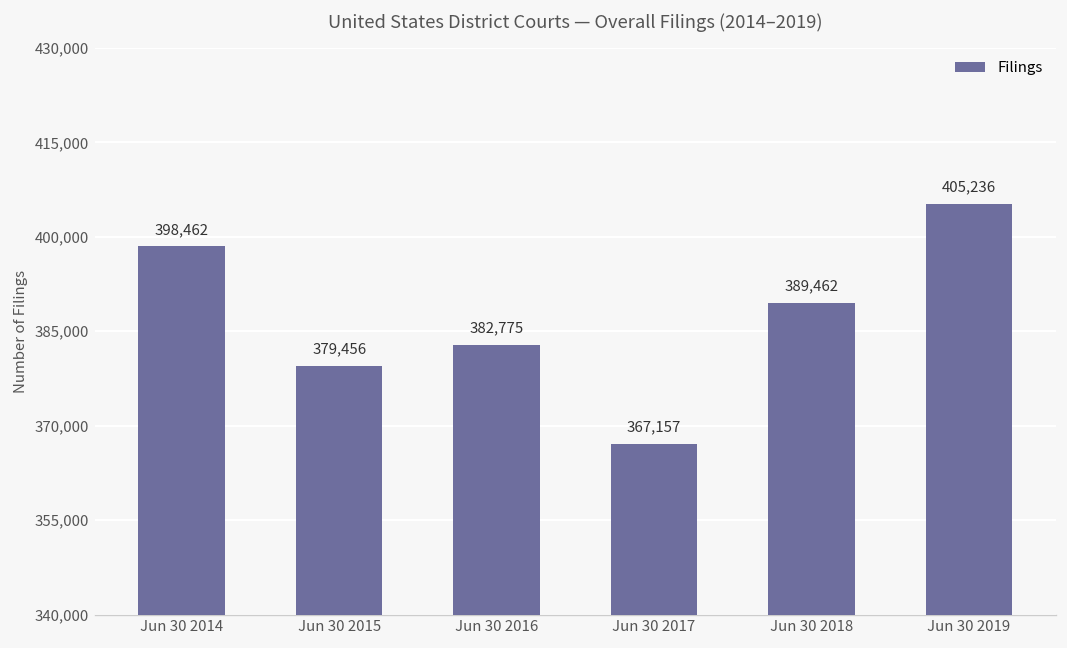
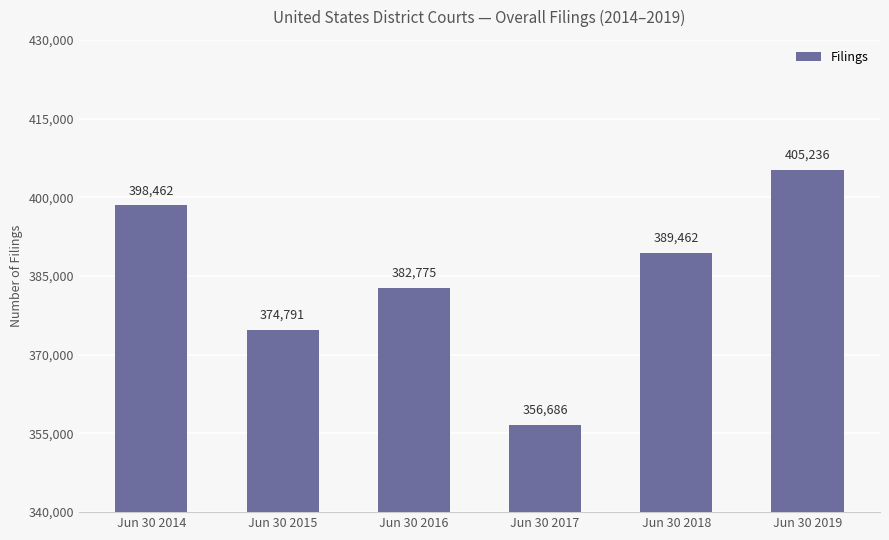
Jun 30 2015: 379,456 -> 374,791
Jun 30 2017: 367,157 -> 356,686
